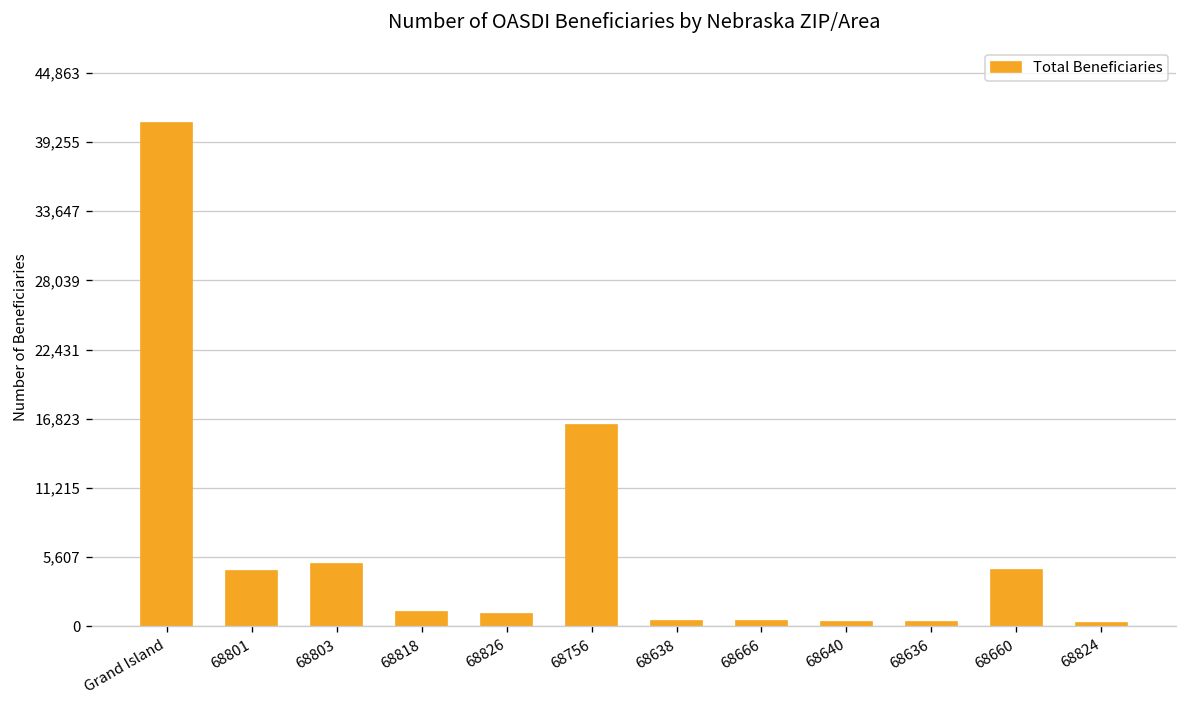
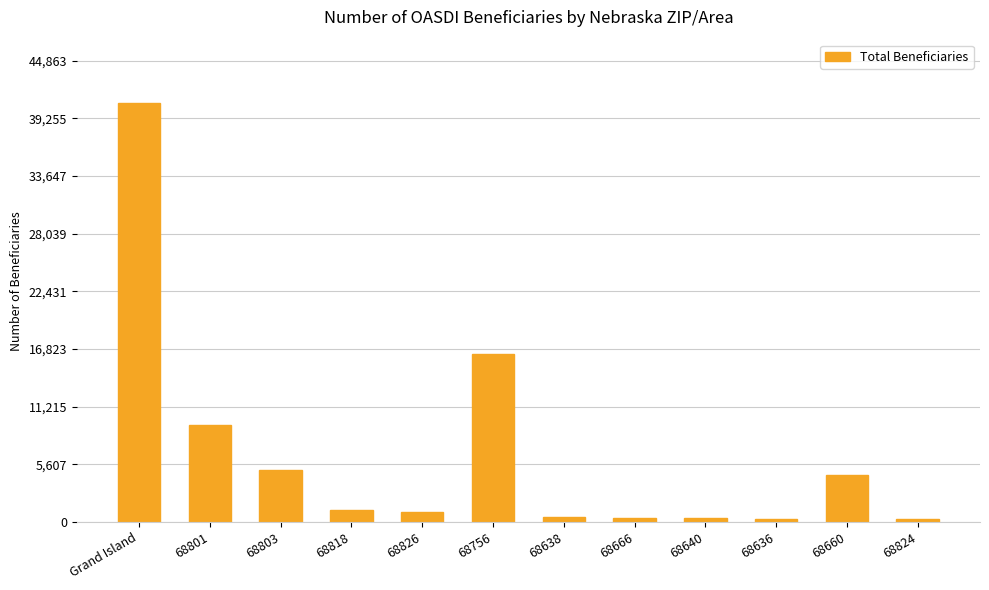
68801: 4,500 -> 9,500
